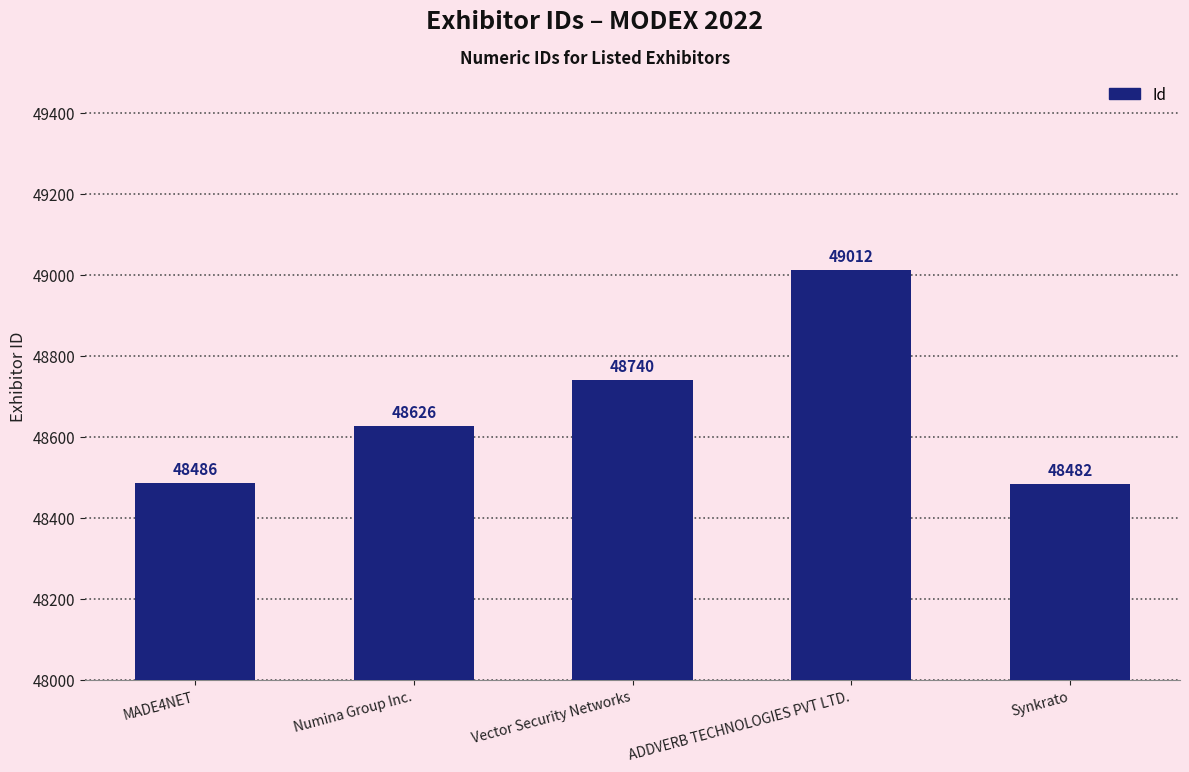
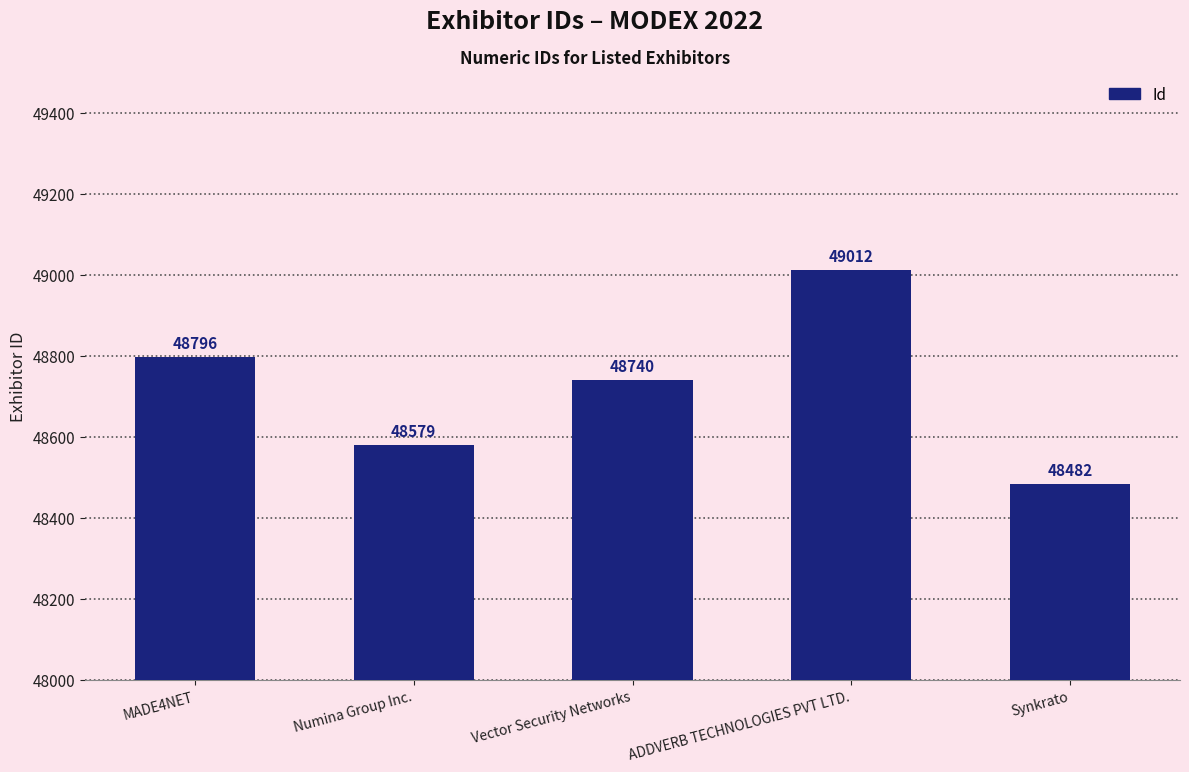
MADE4NET: 48486 -> 48796
Numina Group Inc.: 48626 -> 48579
